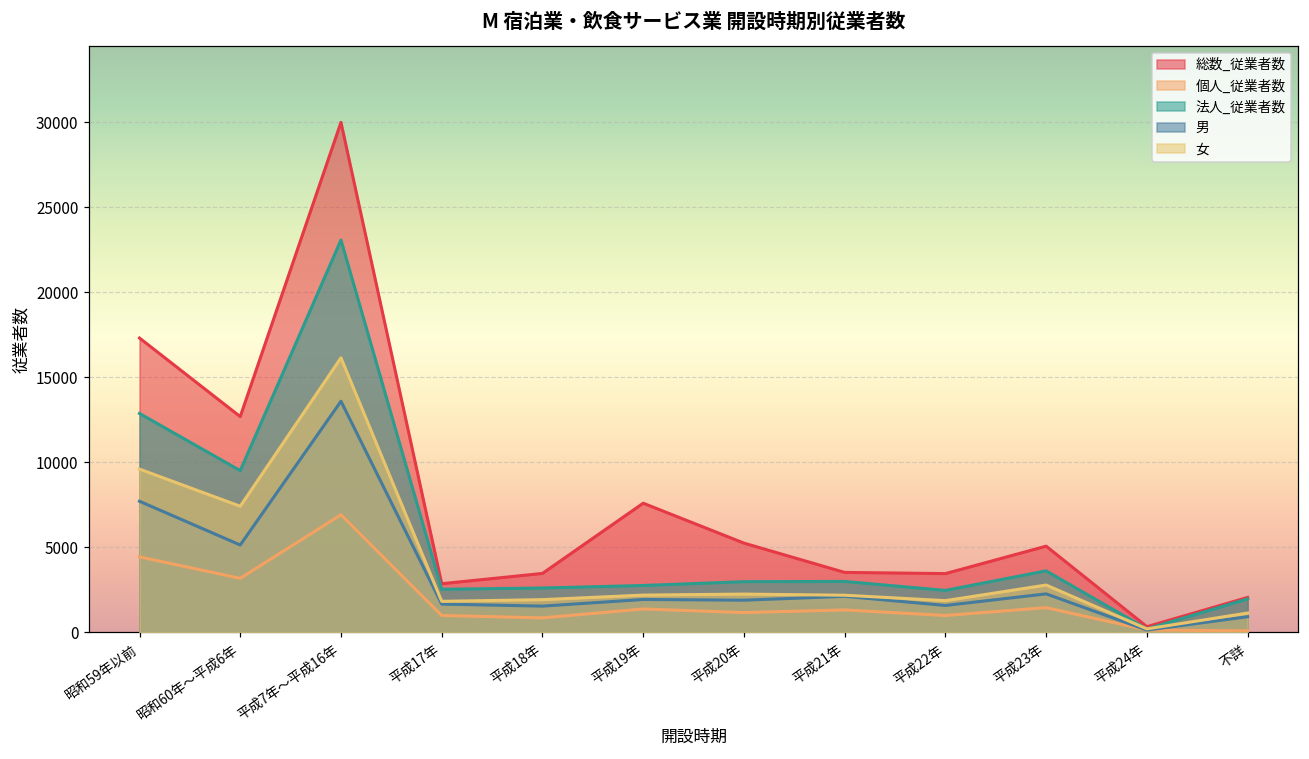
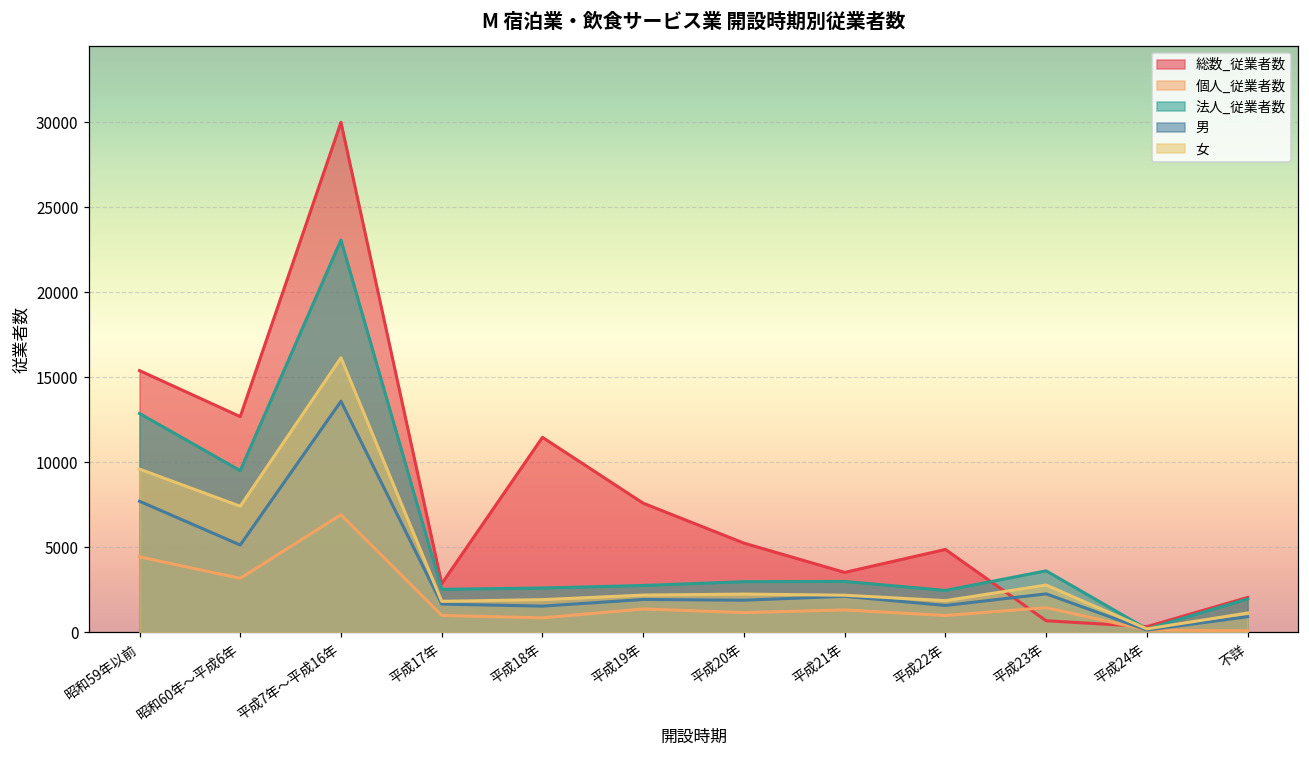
総数_従業者数, 昭和59年以前: 17300 -> 15400
総数_従業者数, 平成18年: 3500 -> 11500
総数_従業者数, 平成22年: 3500 -> 4900
総数_従業者数, 平成23年: 5100 -> 700
